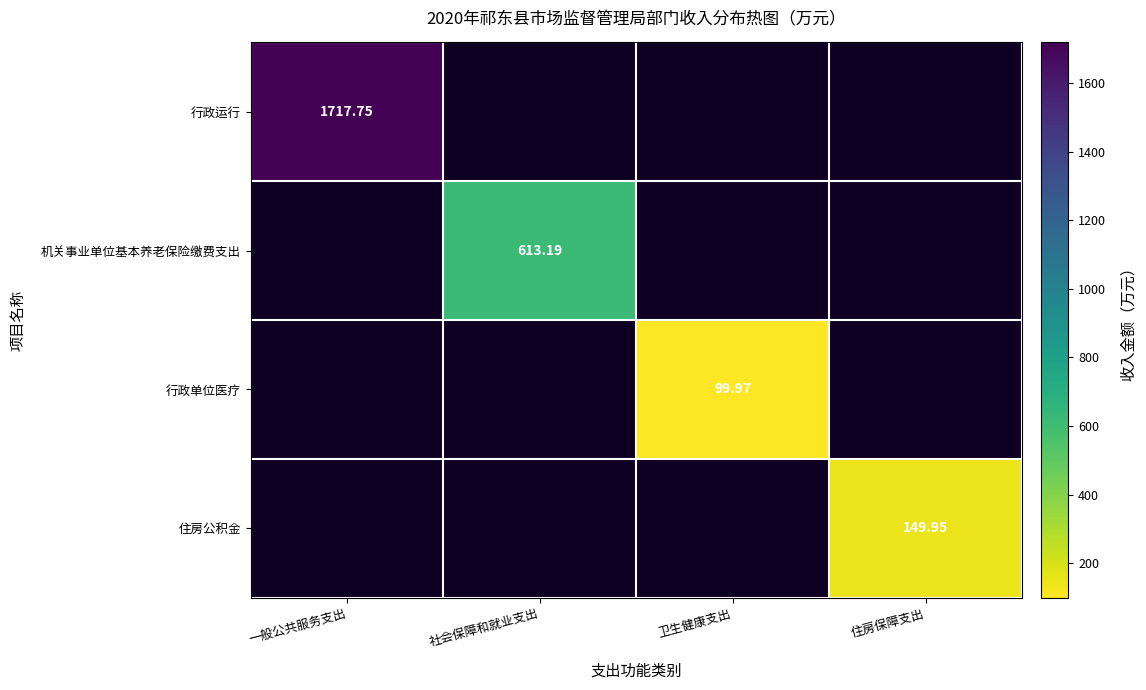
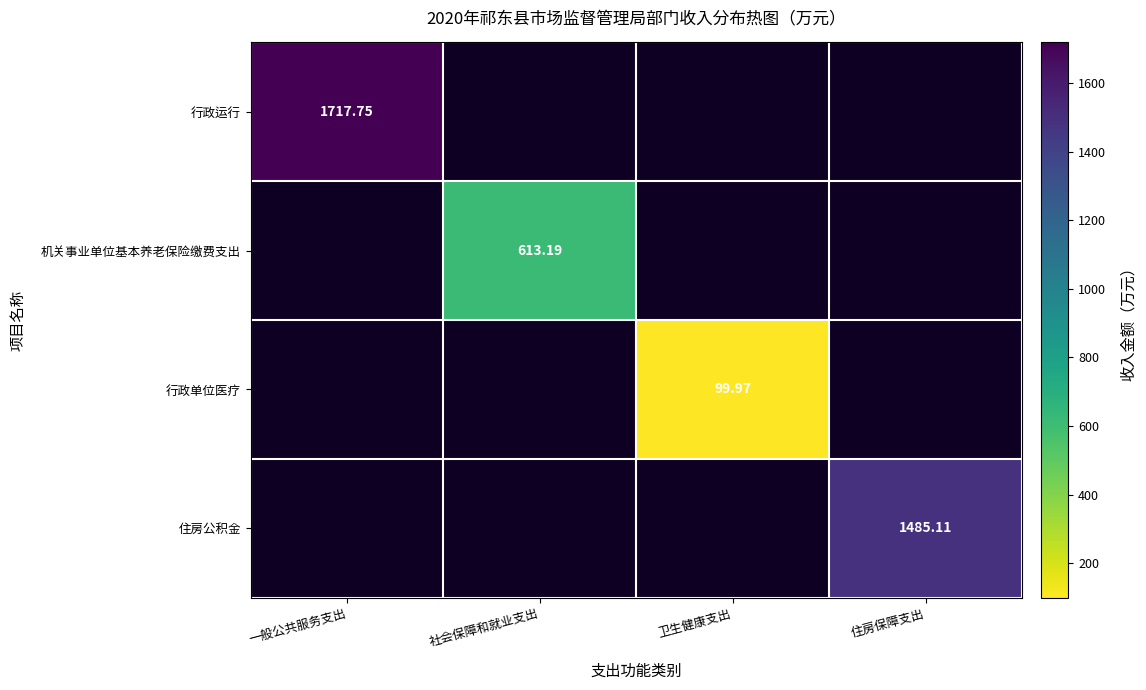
住房公积金, 住房保障支出: 149.95 -> 1485.11
